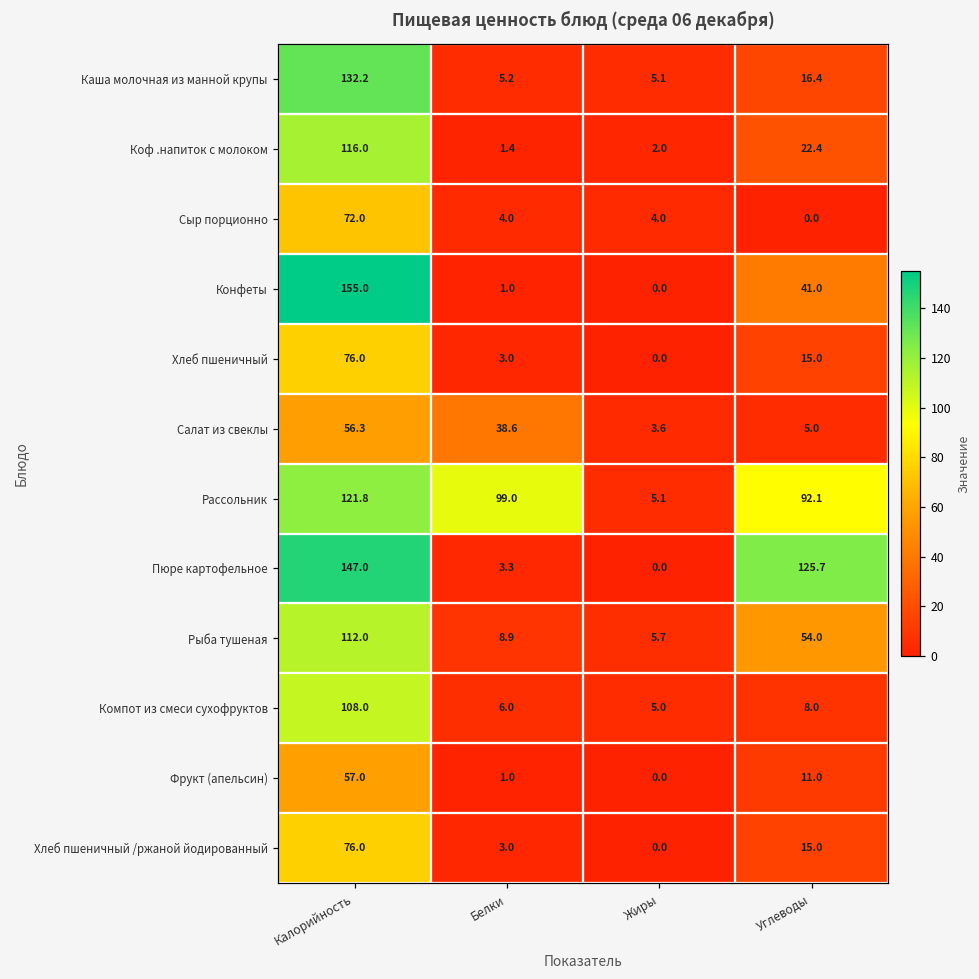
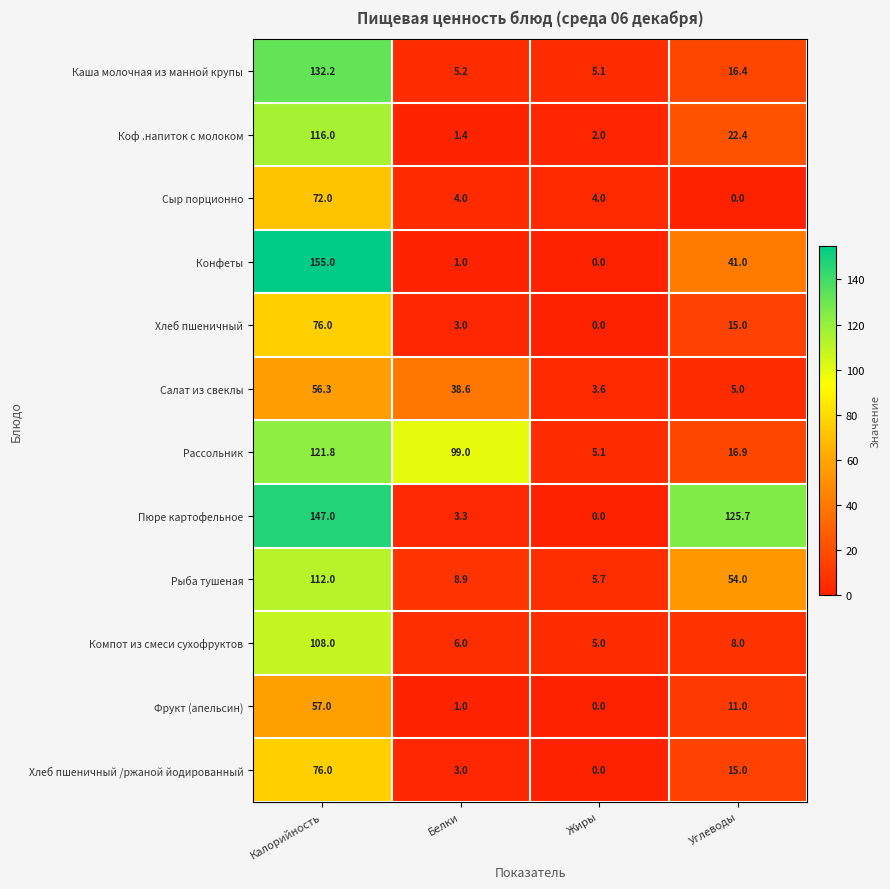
Рассольник, Углеводы: 92.1 -> 16.9
